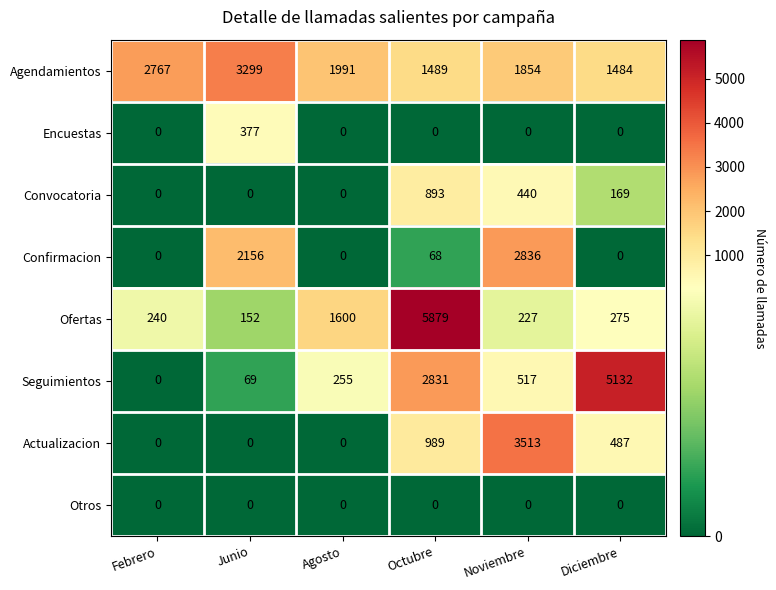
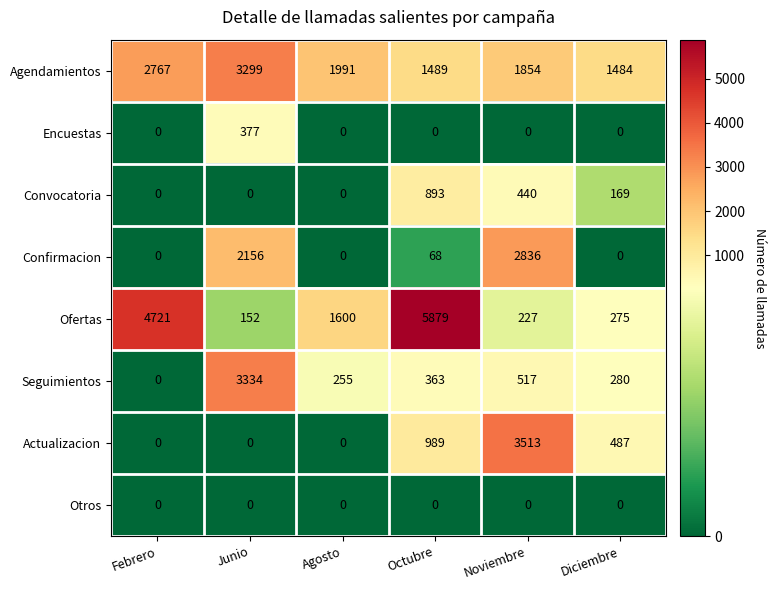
Ofertas, Febrero: 240 -> 4721
Seguimientos, Junio: 69 -> 3334
Seguimientos, Octubre: 2831 -> 363
Seguimientos, Diciembre: 5132 -> 280
